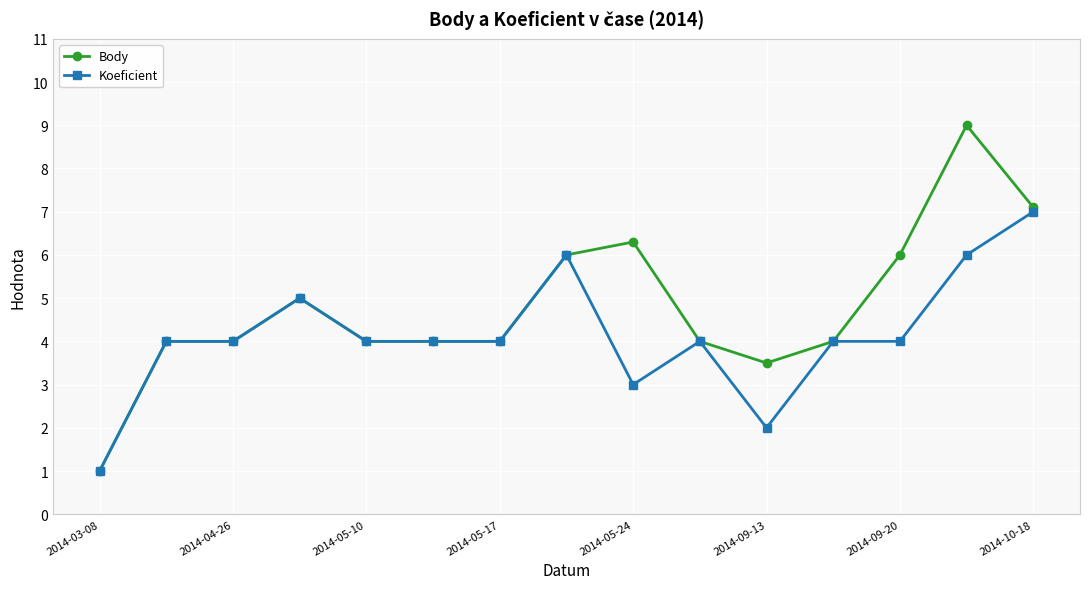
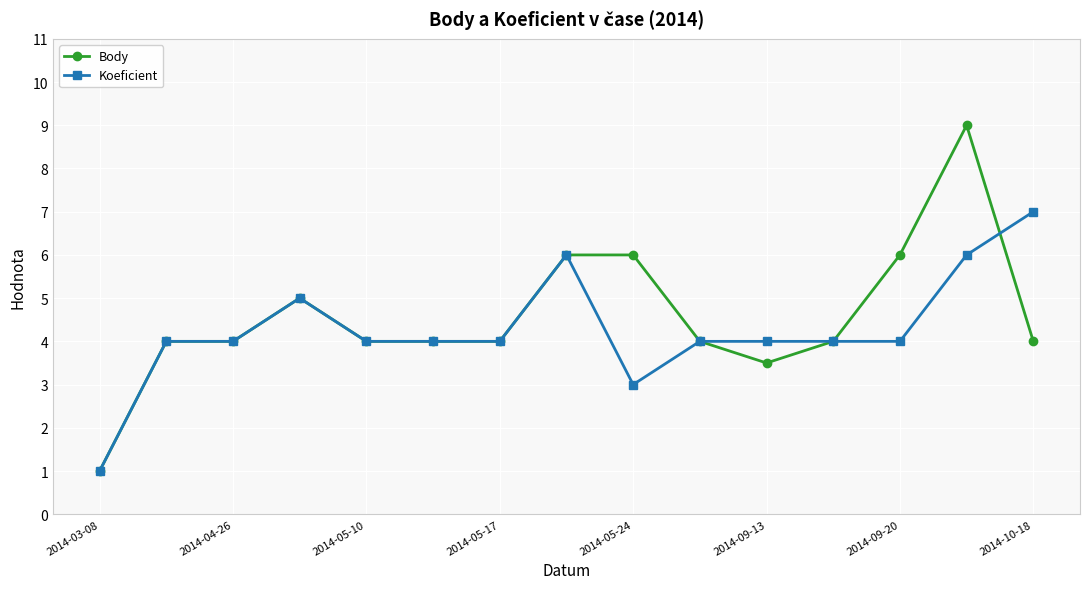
Body, 2014-05-24: 6.3 -> 6.0
Koeficient, 2014-09-13: 2 -> 4
Body, 2014-10-18: 7.1 -> 4.0
